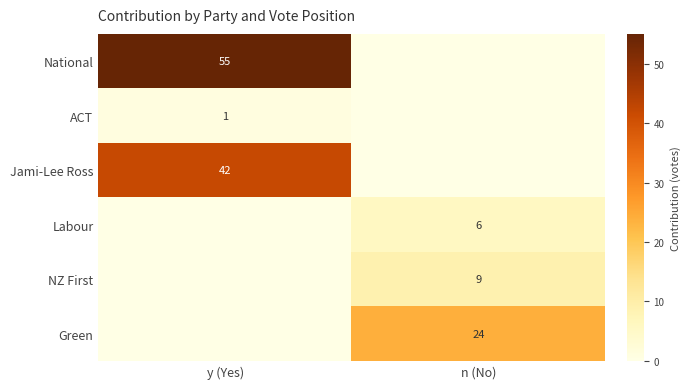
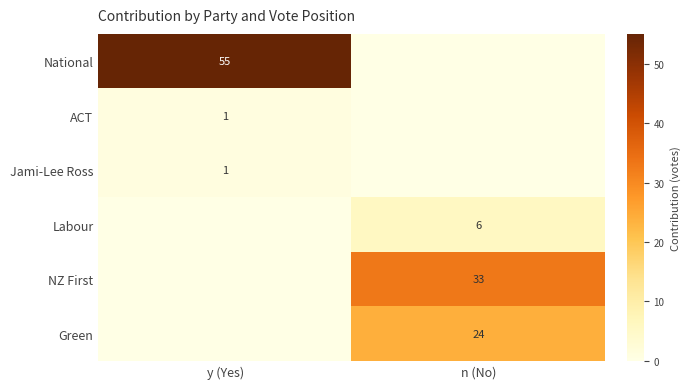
Jami-Lee Ross, y (Yes): 42 -> 1
NZ First, n (No): 9 -> 33
